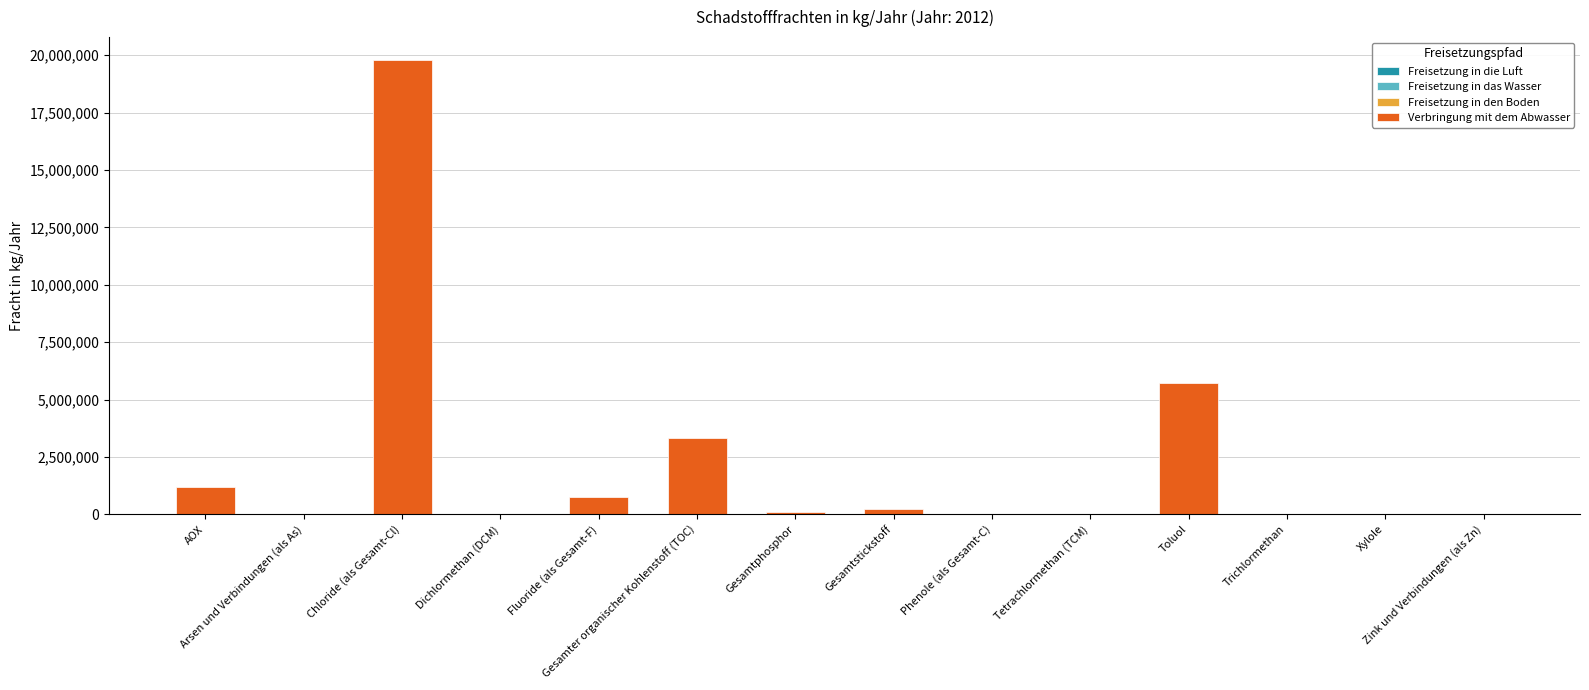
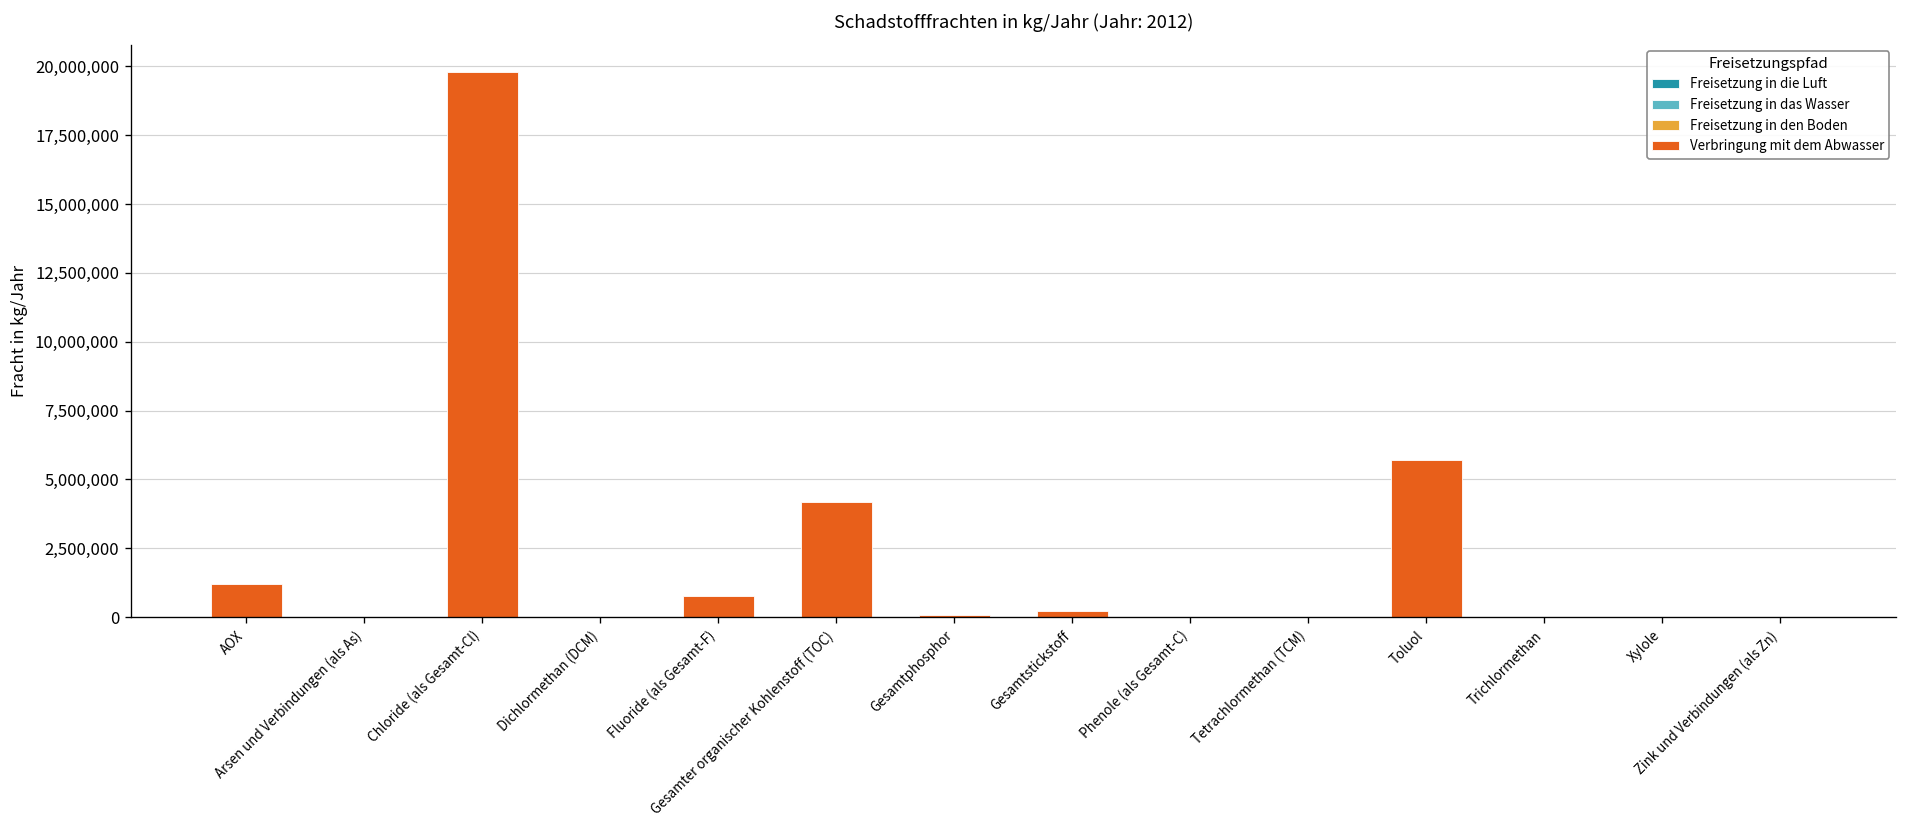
Verbringung mit dem Abwasser, Gesamter organischer Kohlenstoff (TOC): 3,300,000 -> 4,200,000
